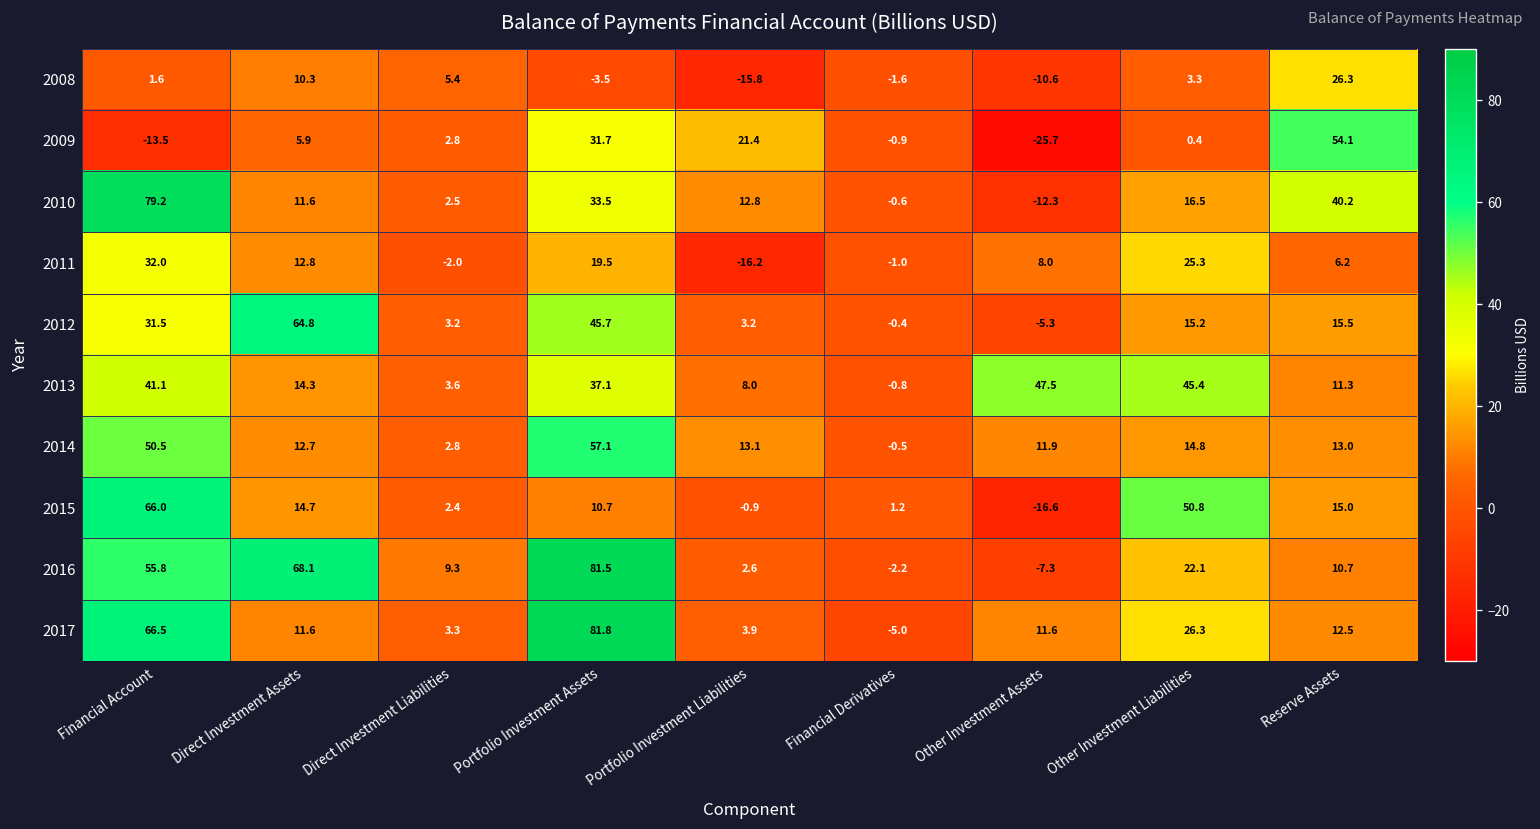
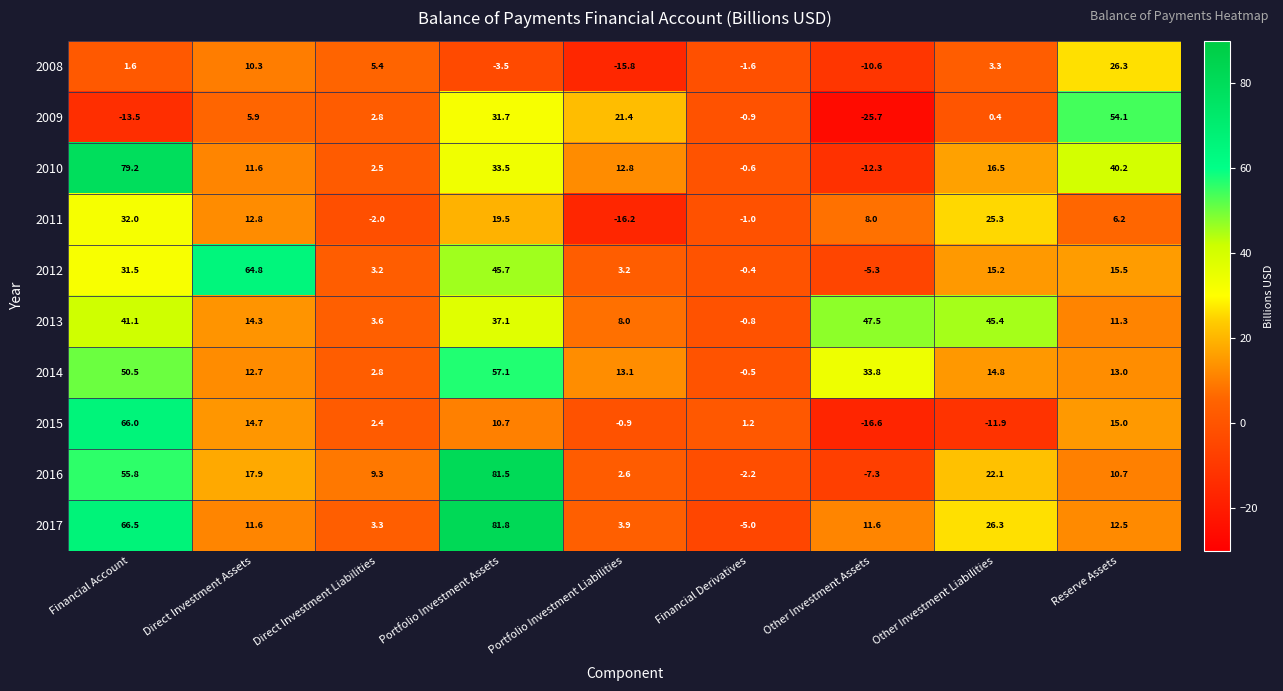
2014, Other Investment Assets: 11.9 -> 33.8
2015, Other Investment Liabilities: 50.8 -> -11.9
2016, Direct Investment Assets: 68.1 -> 17.9
